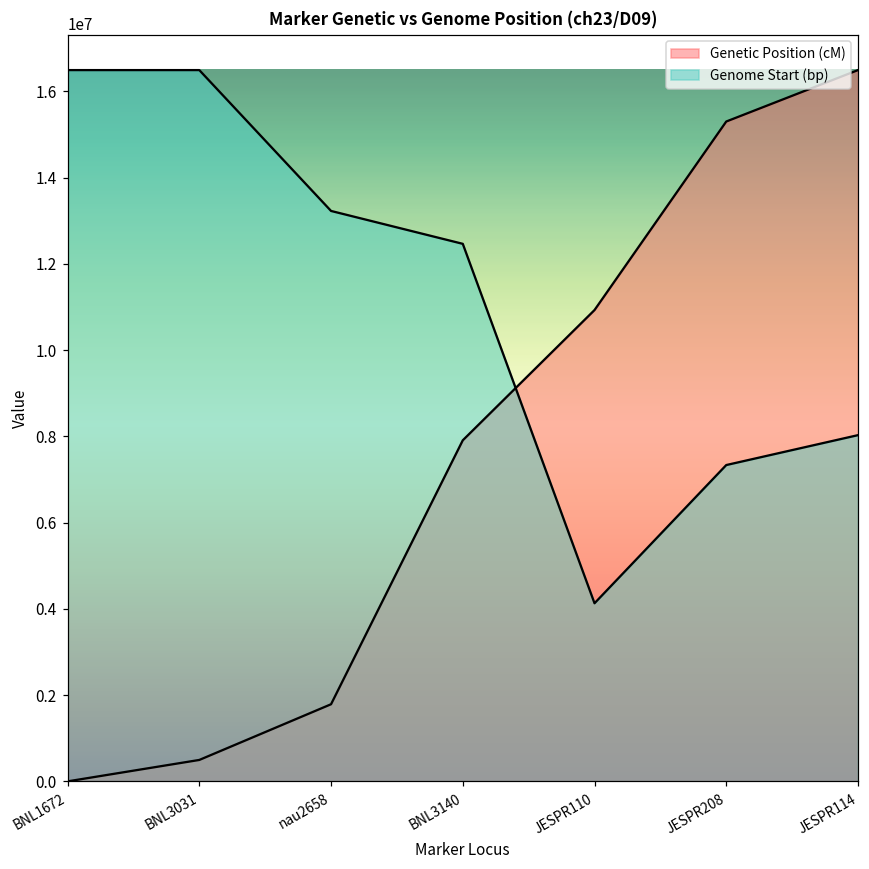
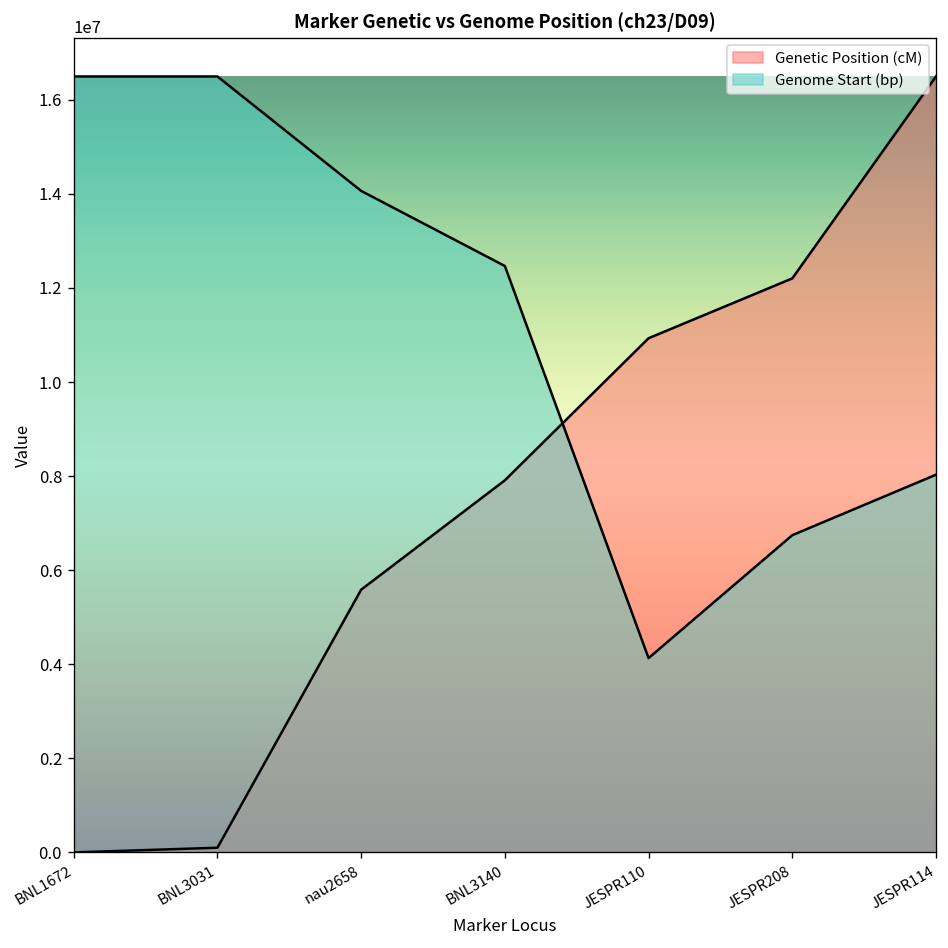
Genetic Position (cM), BNL3031: 500000 -> 100000
Genetic Position (cM), nau2658: 1800000 -> 5600000
Genome Start (bp), nau2658: 13200000 -> 14100000
Genetic Position (cM), JESPR208: 15300000 -> 12200000
Genome Start (bp), JESPR208: 7300000 -> 6700000
